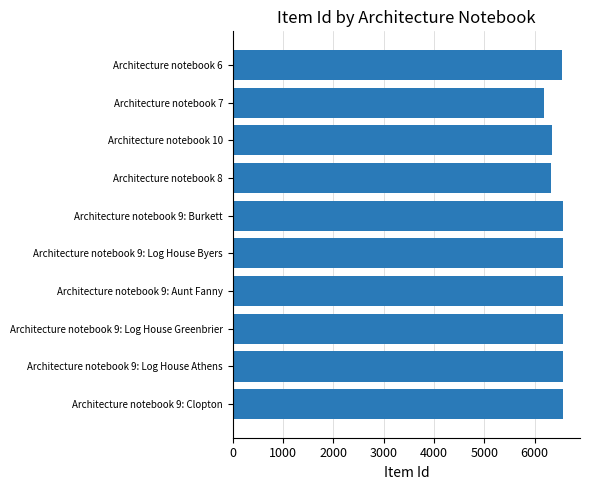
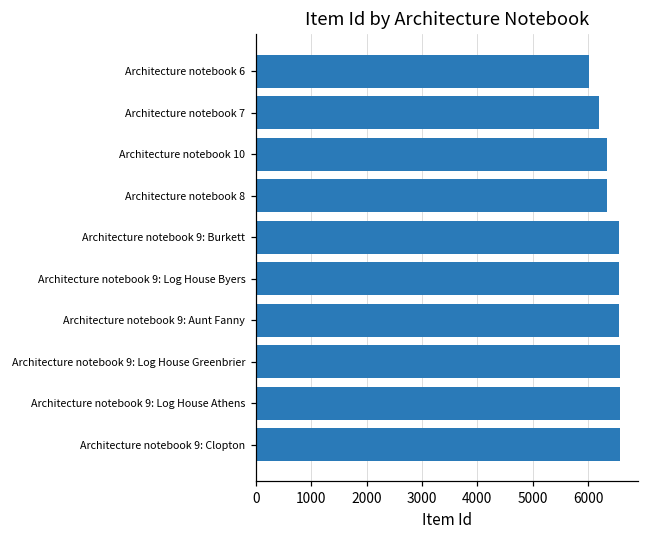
Architecture notebook 6: 6500 -> 6000
